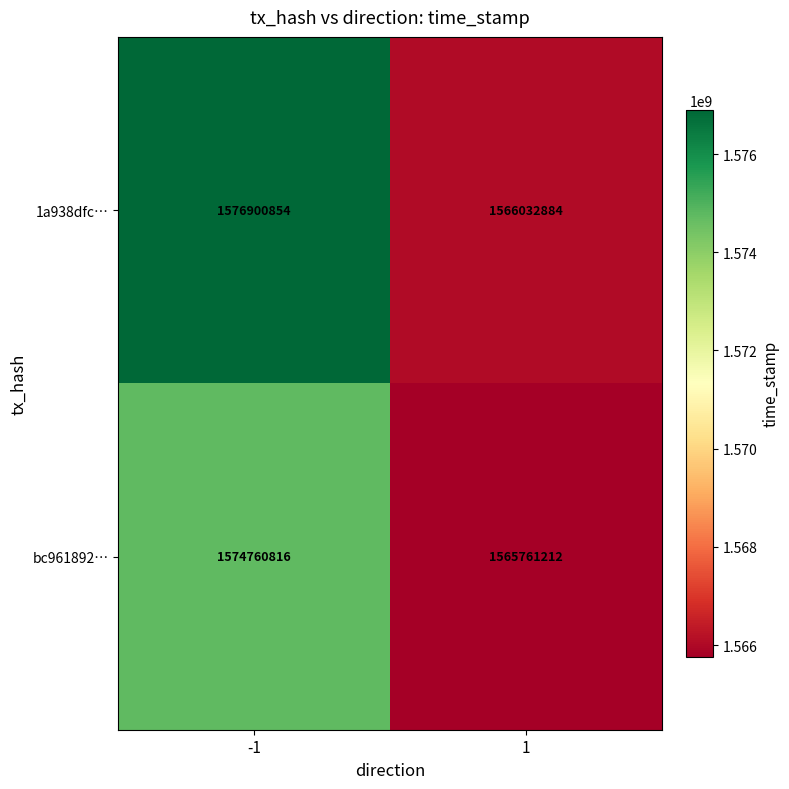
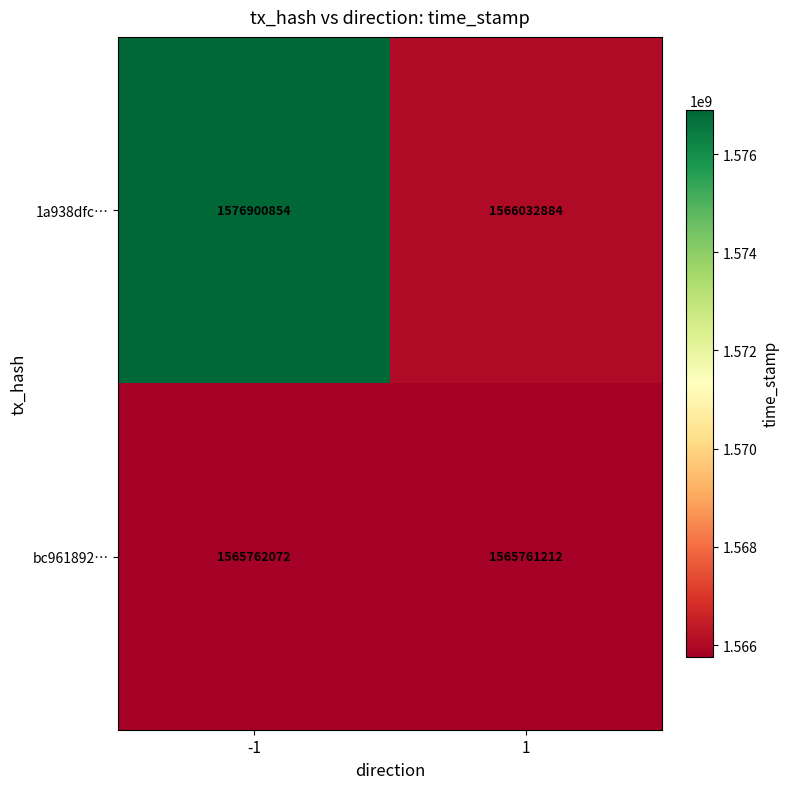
bc961892…, -1: 1574760816 -> 1565762072
